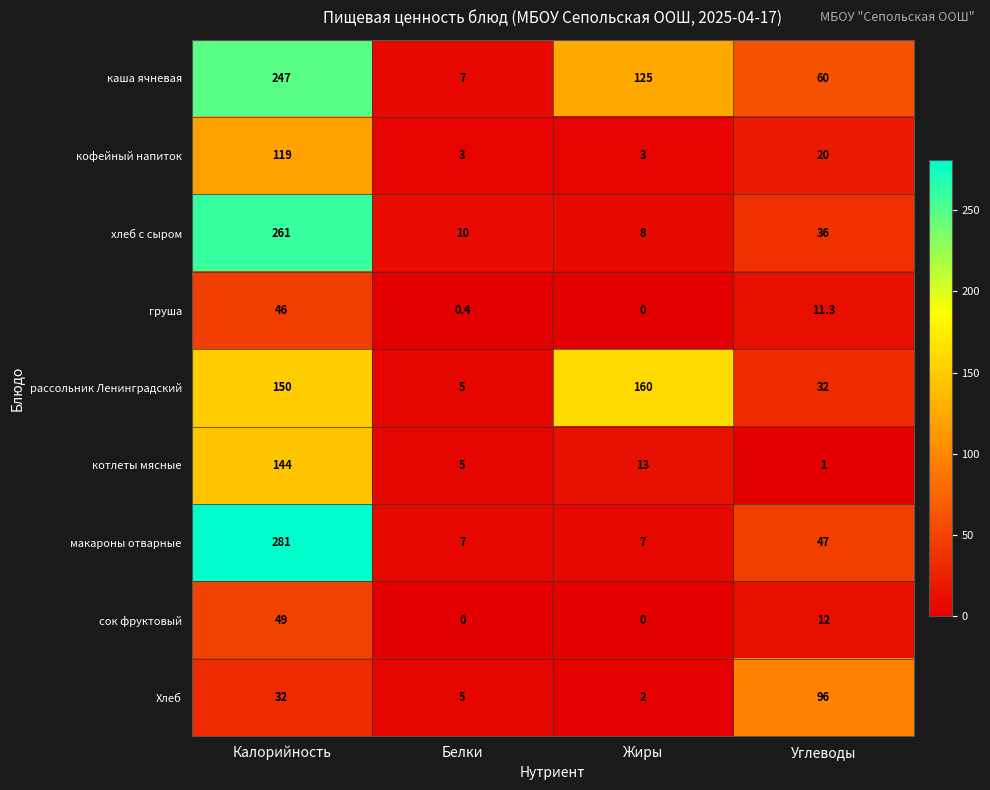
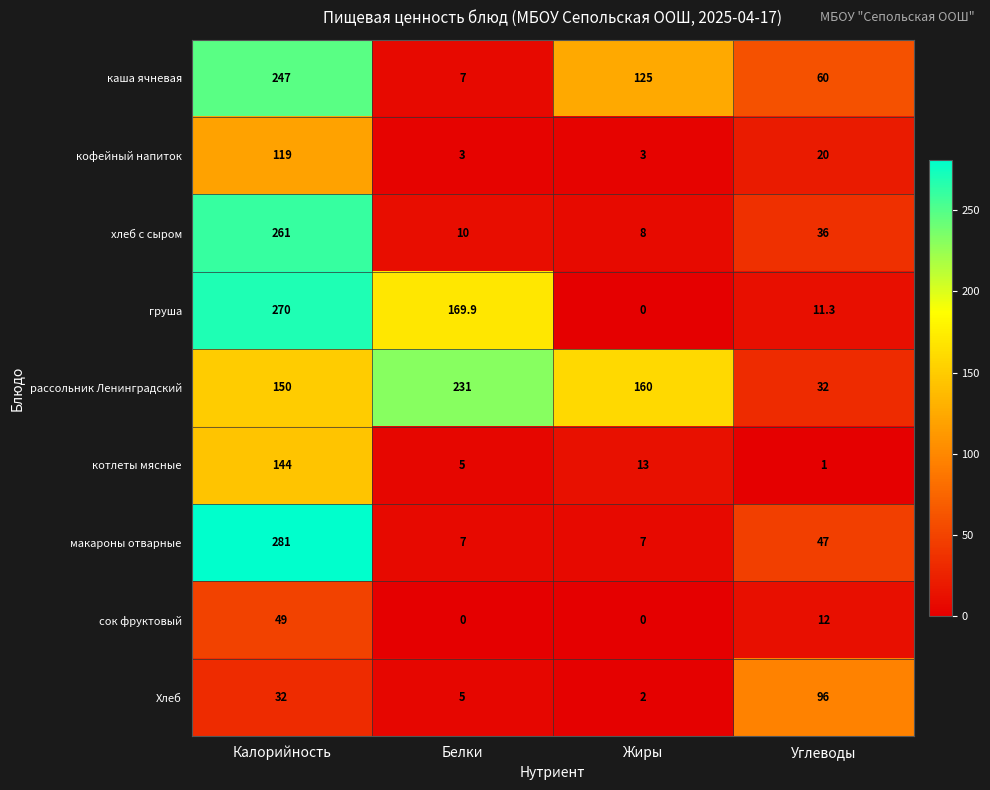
груша, Калорийность: 46 -> 270
груша, Белки: 0.4 -> 169.9
рассольник Ленинградский, Белки: 5 -> 231
